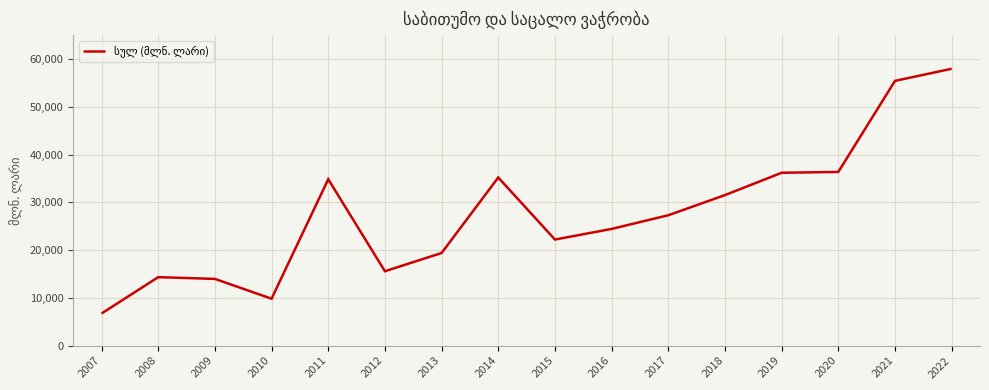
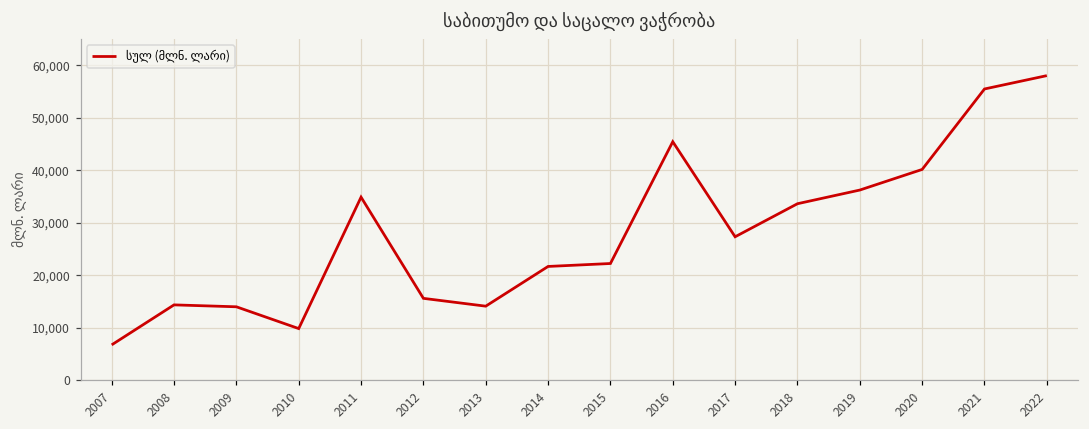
2013: 19,000 -> 14,000
2014: 35,000 -> 22,000
2016: 24,000 -> 45,000
2018: 32,000 -> 34,000
2020: 36,000 -> 40,000
